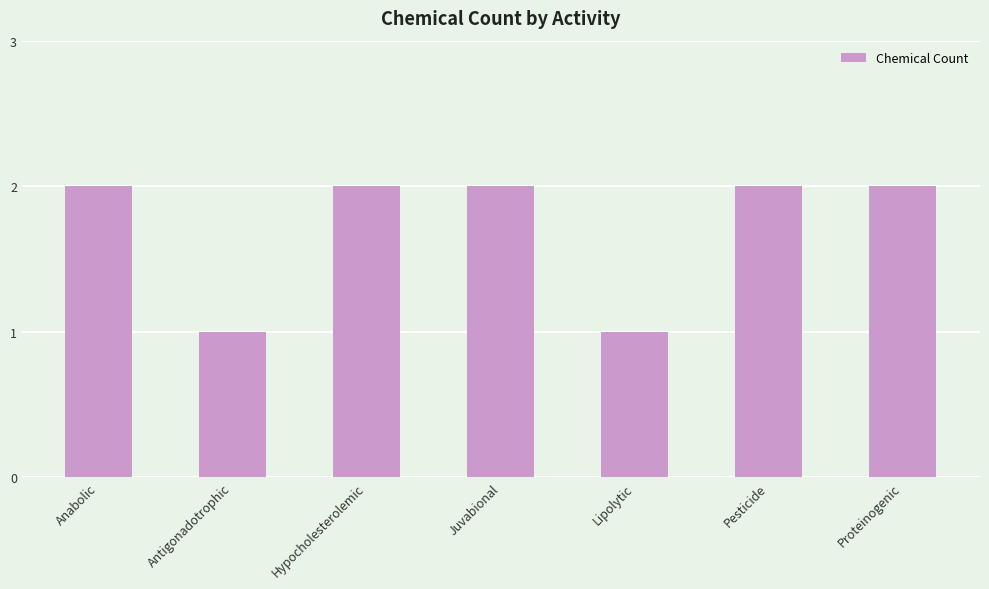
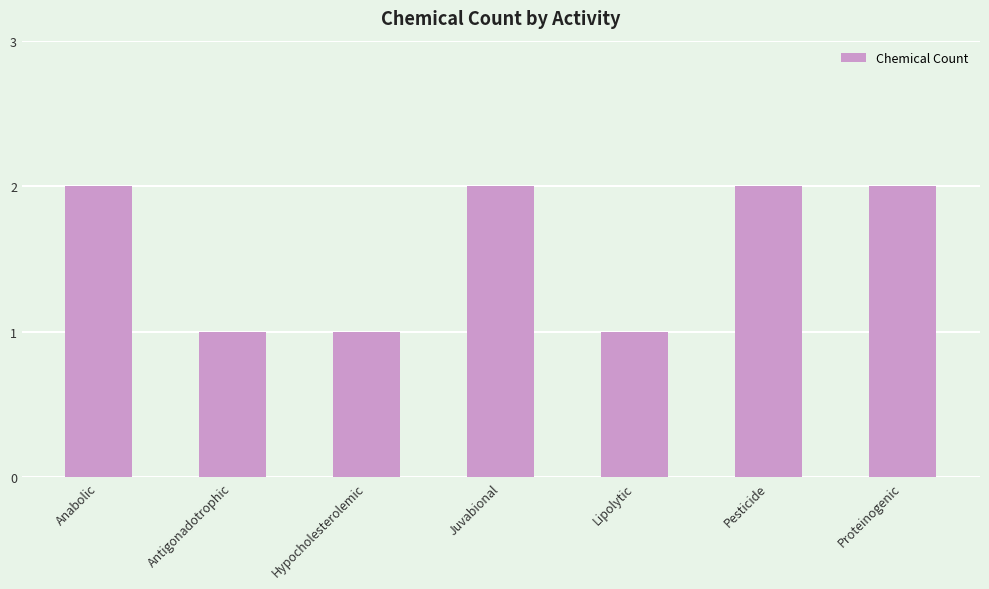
Hypocholesterolemic: 2 -> 1
